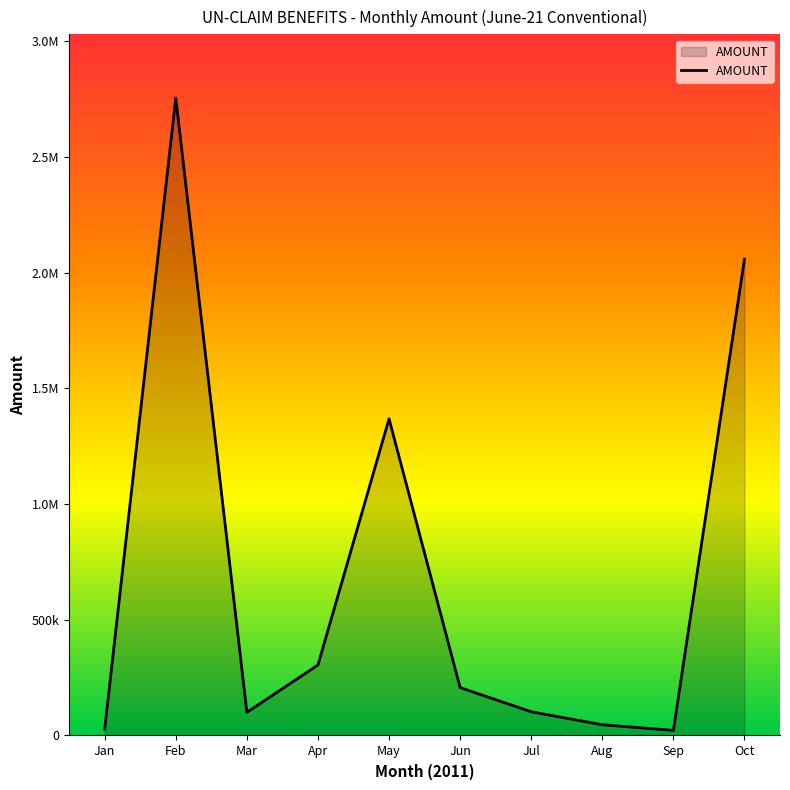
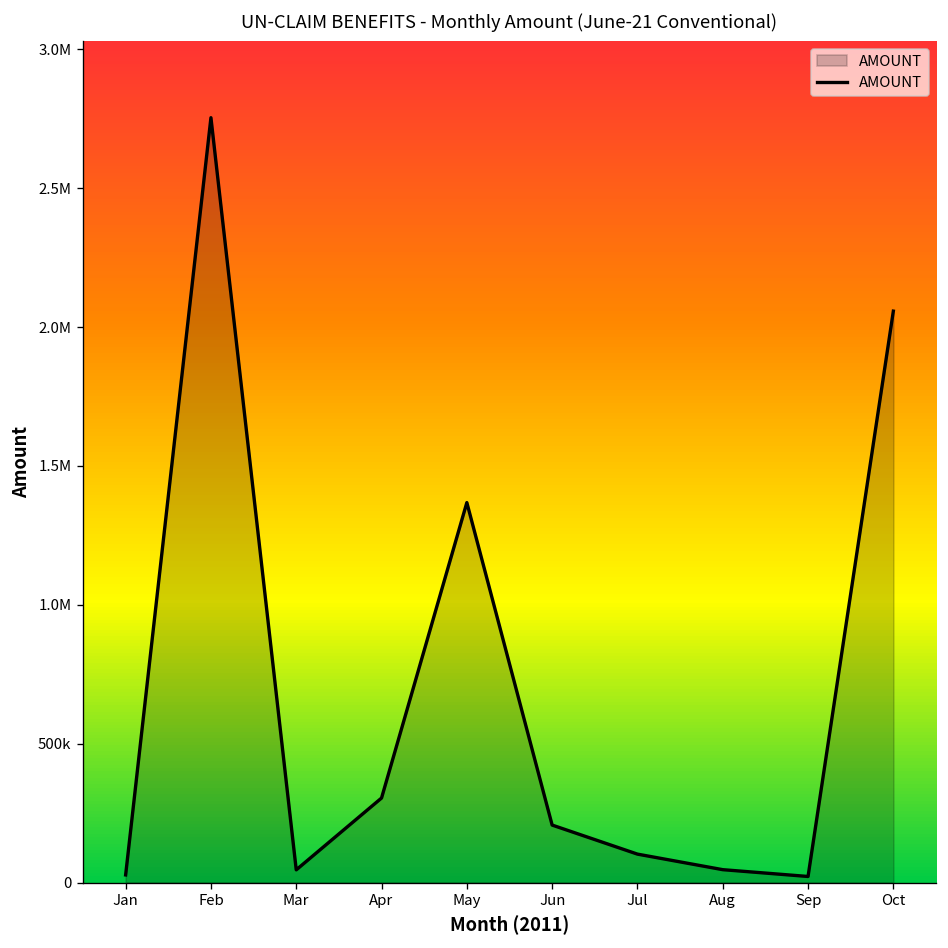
Mar: 100000 -> 50000
